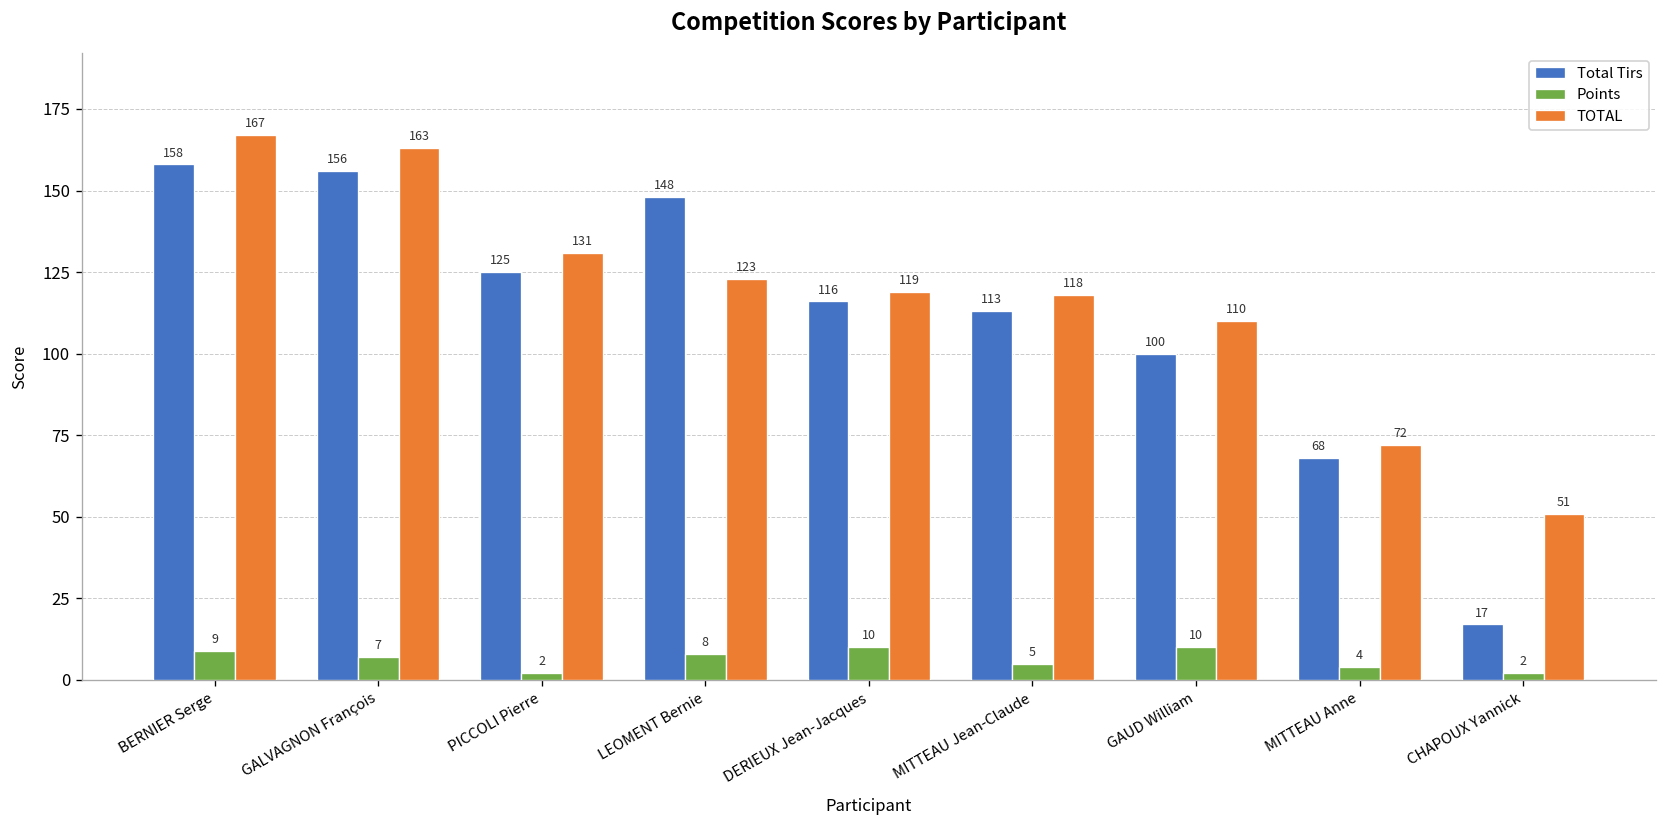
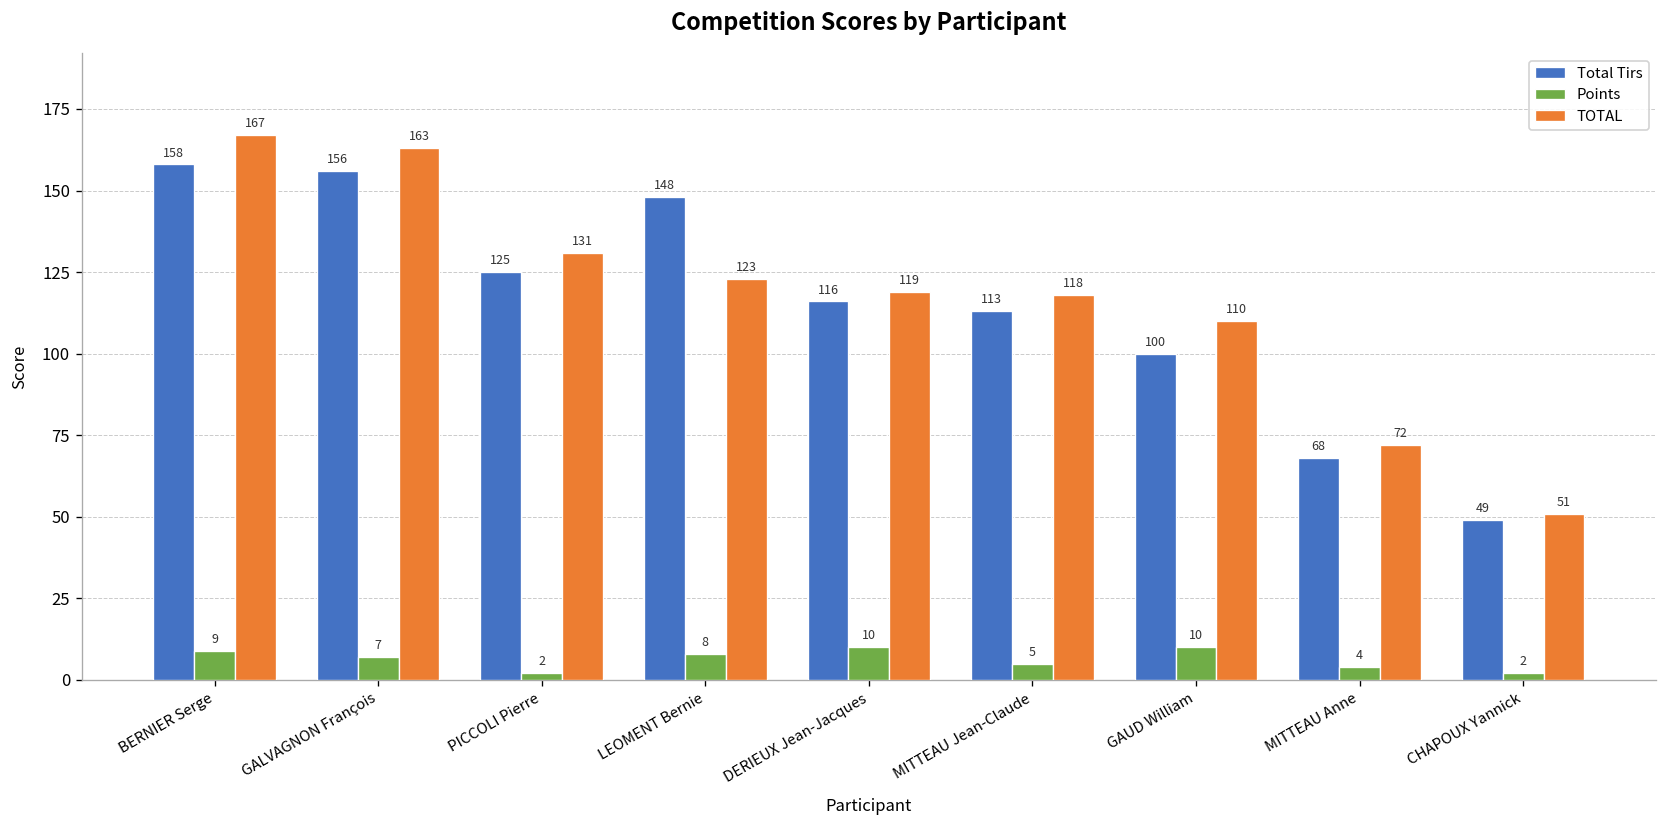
Total Tirs, CHAPOUX Yannick: 17 -> 49
